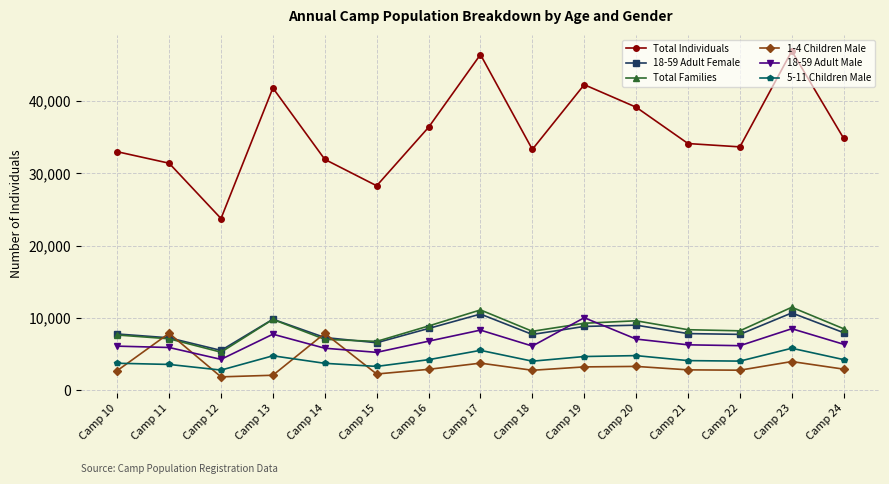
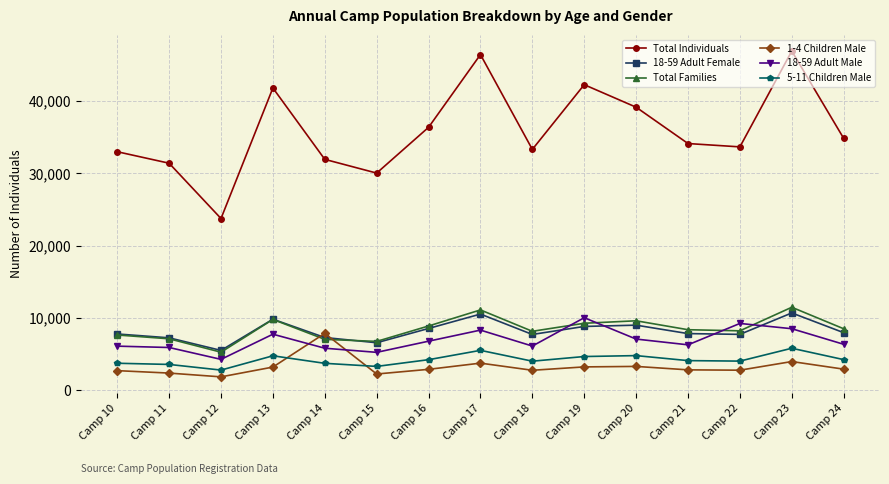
1-4 Children Male, Camp 11: 8,000 -> 2,000
1-4 Children Male, Camp 13: 2,000 -> 3,000
Total Individuals, Camp 15: 28,000 -> 30,000
18-59 Adult Male, Camp 22: 6,000 -> 9,000
